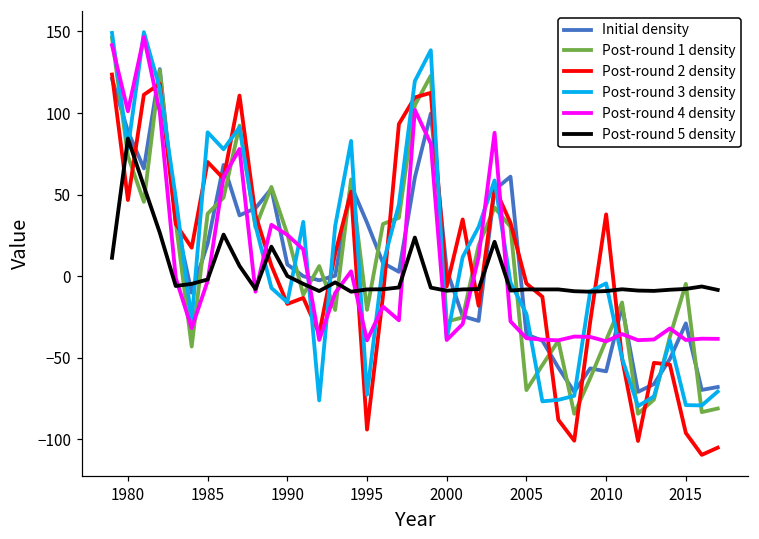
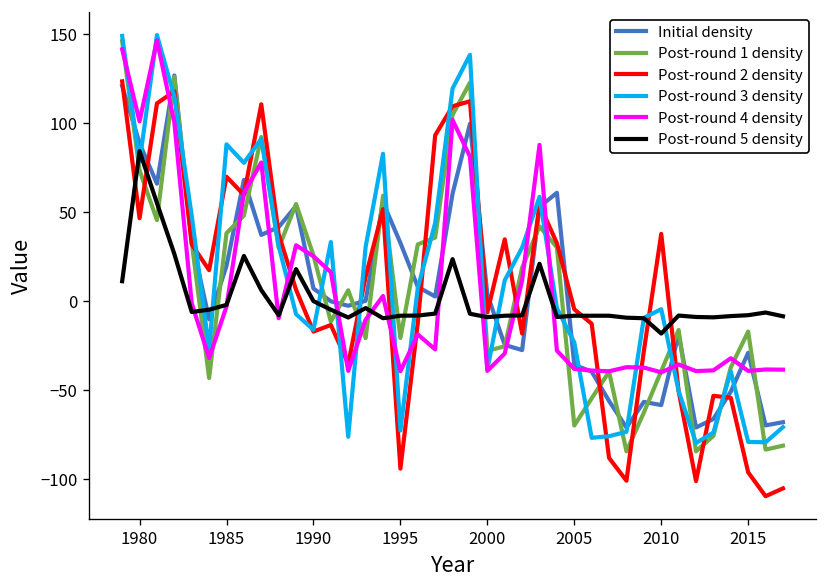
Post-round 5 density, 2010: -9 -> -18
Post-round 1 density, 2015: -5 -> -17
